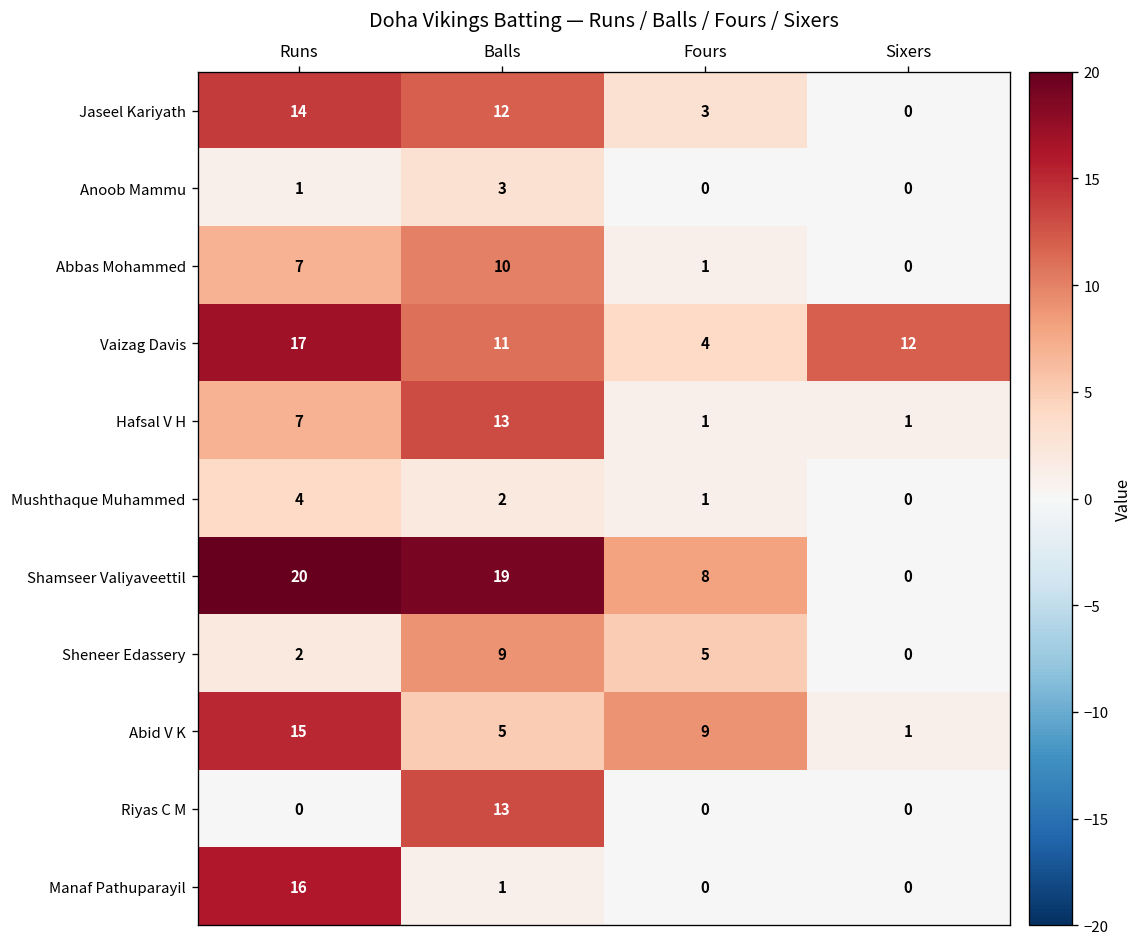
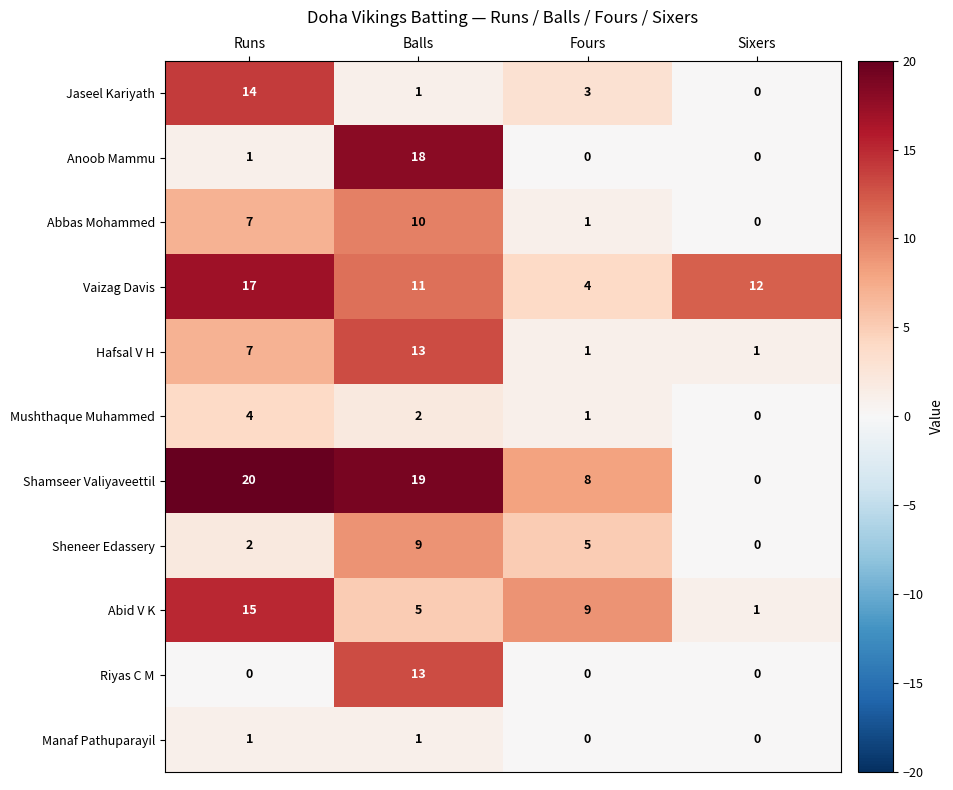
Jaseel Kariyath, Balls: 12 -> 1
Anoob Mammu, Balls: 3 -> 18
Manaf Pathuparayil, Runs: 16 -> 1
